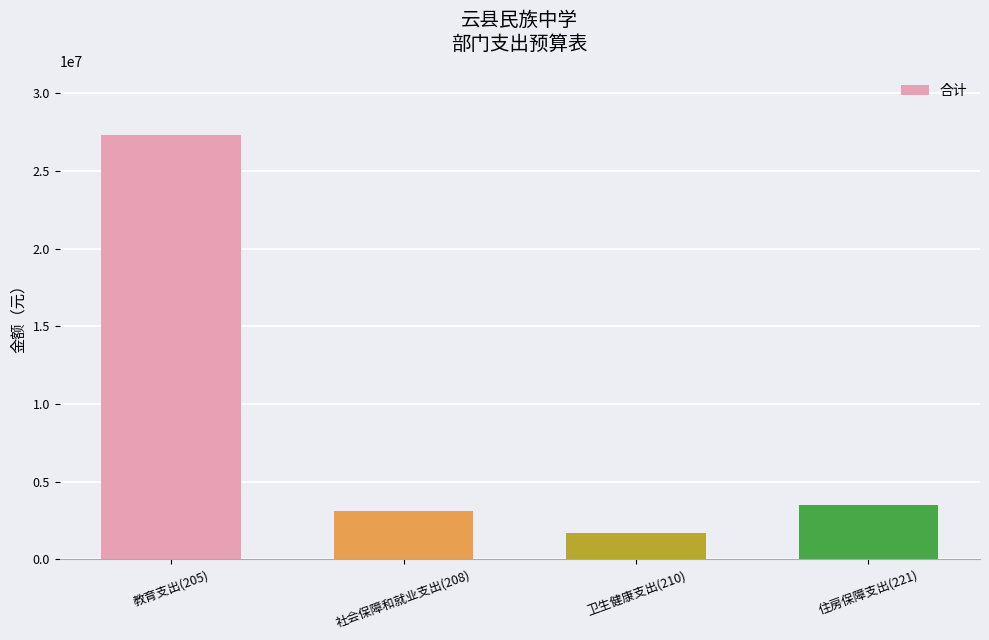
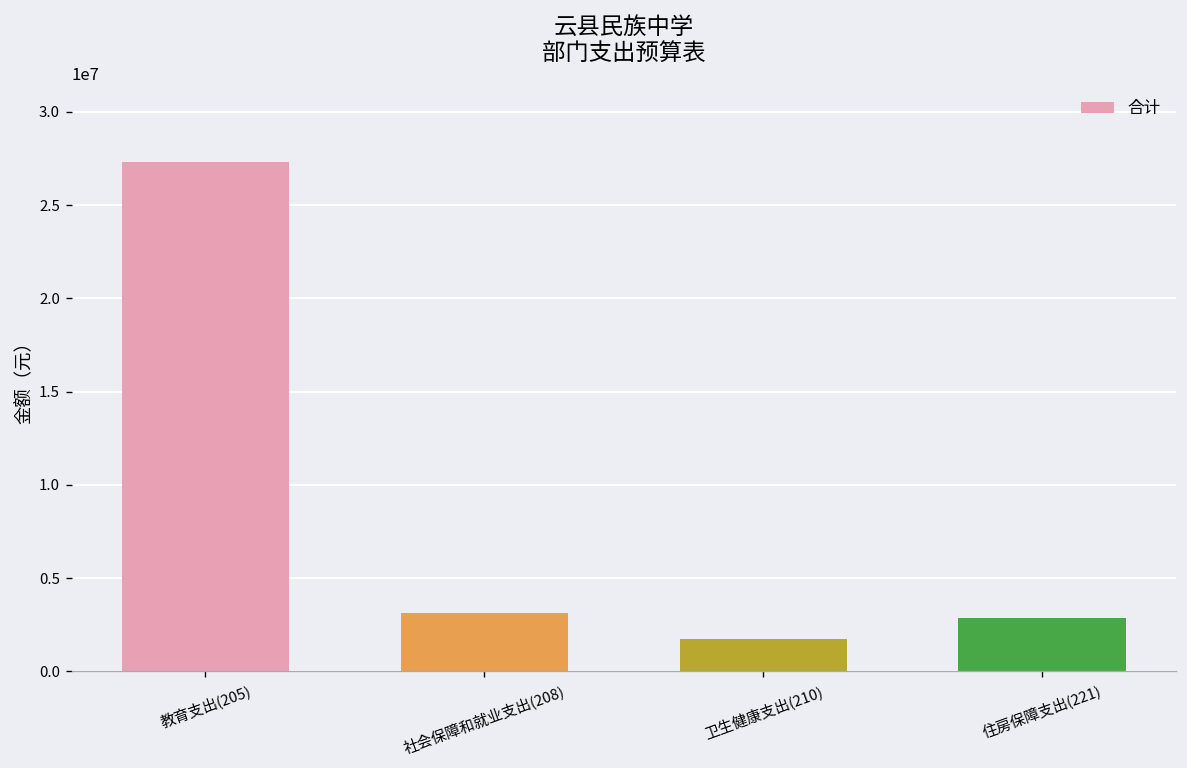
住房保障支出(221): 3500000 -> 2800000
